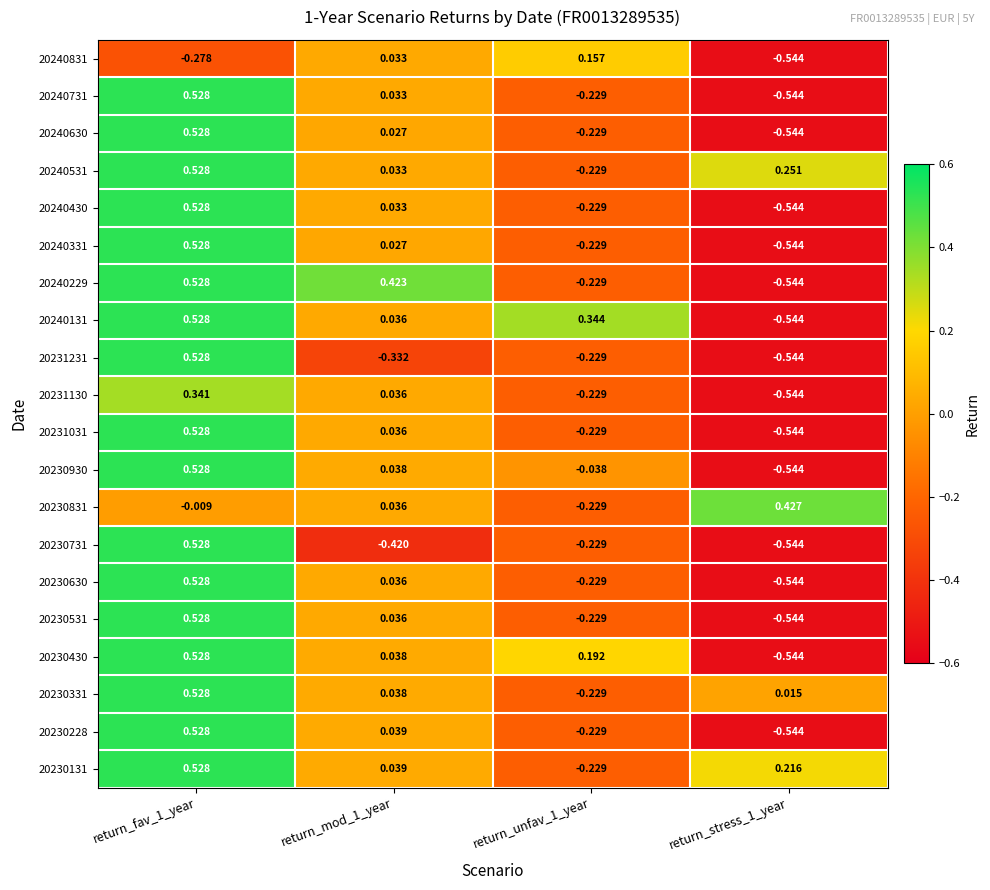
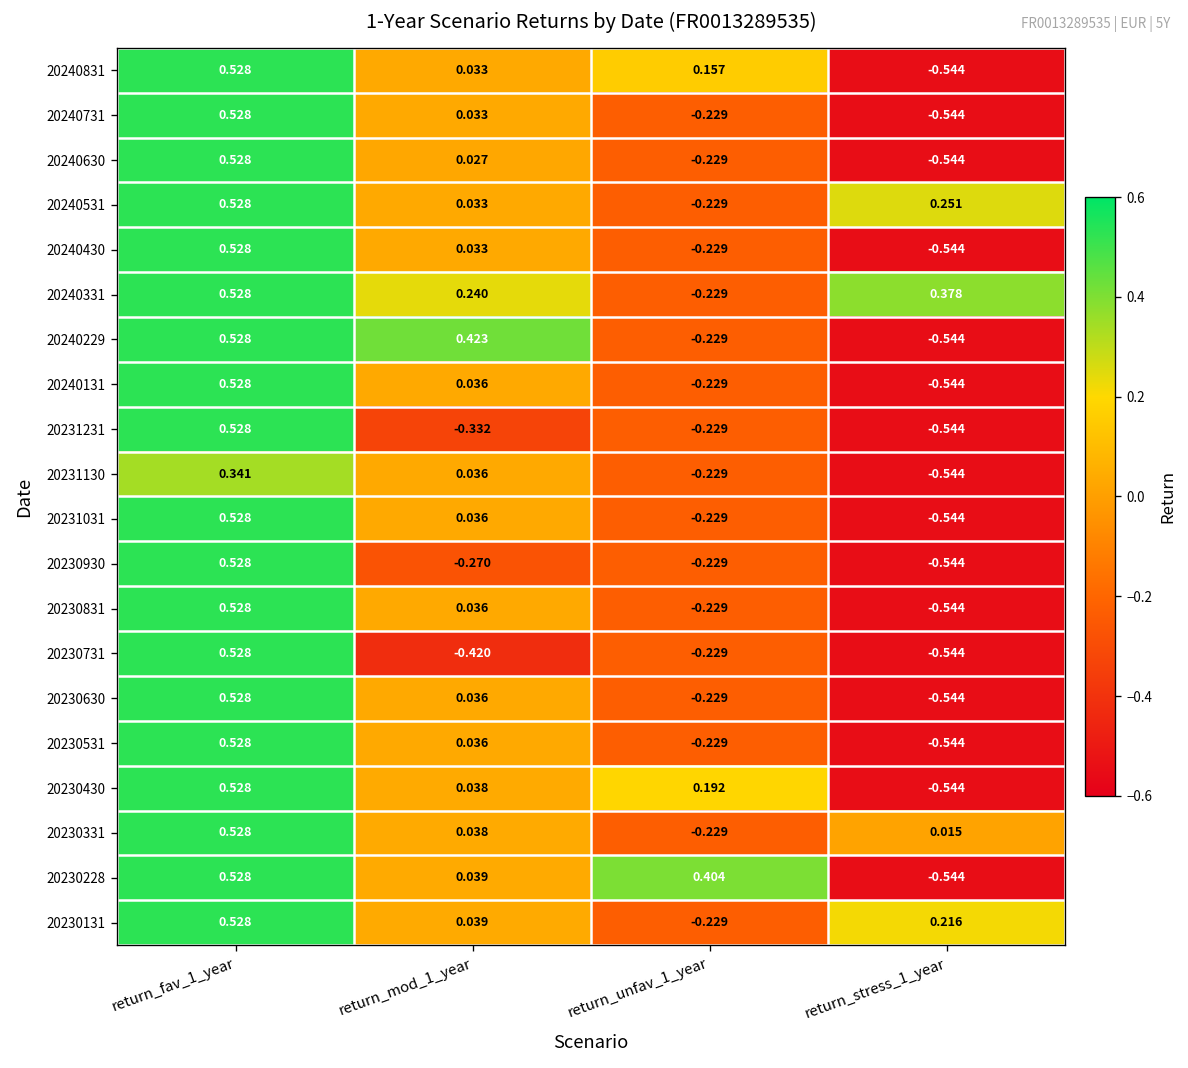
20240831, return_fav_1_year: -0.278 -> 0.528
20240331, return_mod_1_year: 0.027 -> 0.240
20240331, return_stress_1_year: -0.544 -> 0.378
20240131, return_unfav_1_year: 0.344 -> -0.229
20230930, return_mod_1_year: 0.038 -> -0.270
20230930, return_unfav_1_year: -0.038 -> -0.229
20230831, return_fav_1_year: -0.009 -> 0.528
20230831, return_stress_1_year: 0.427 -> -0.544
20230228, return_unfav_1_year: -0.229 -> 0.404
